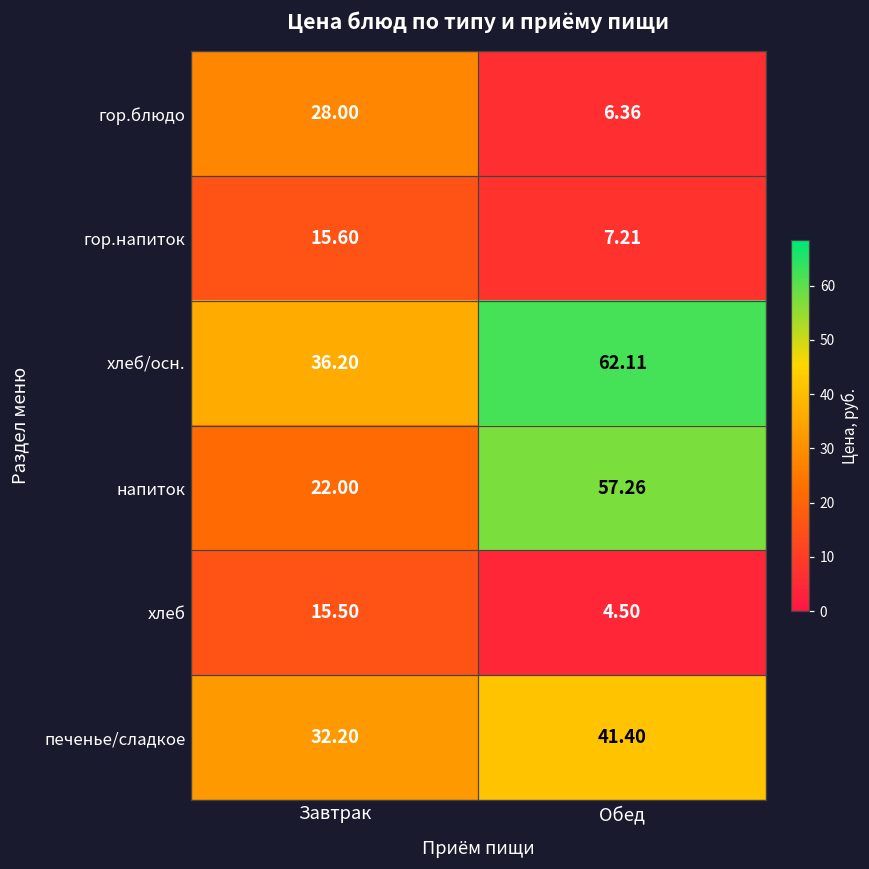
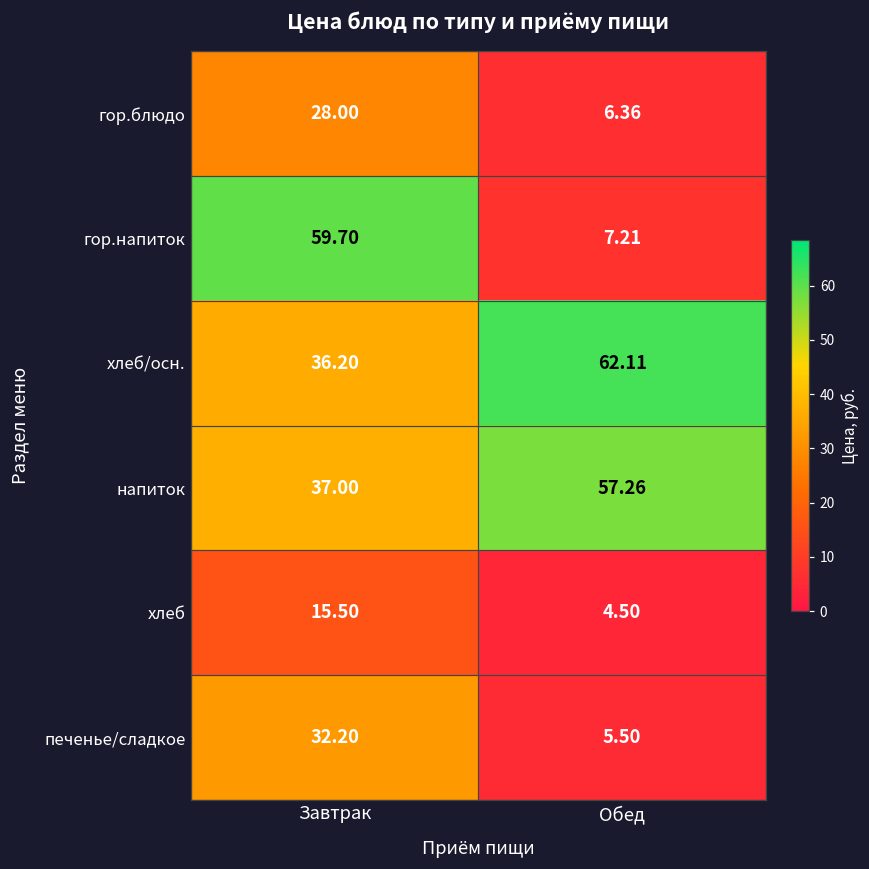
гор.напиток, Завтрак: 15.60 -> 59.70
напиток, Завтрак: 22.00 -> 37.00
печенье/сладкое, Обед: 41.40 -> 5.50
